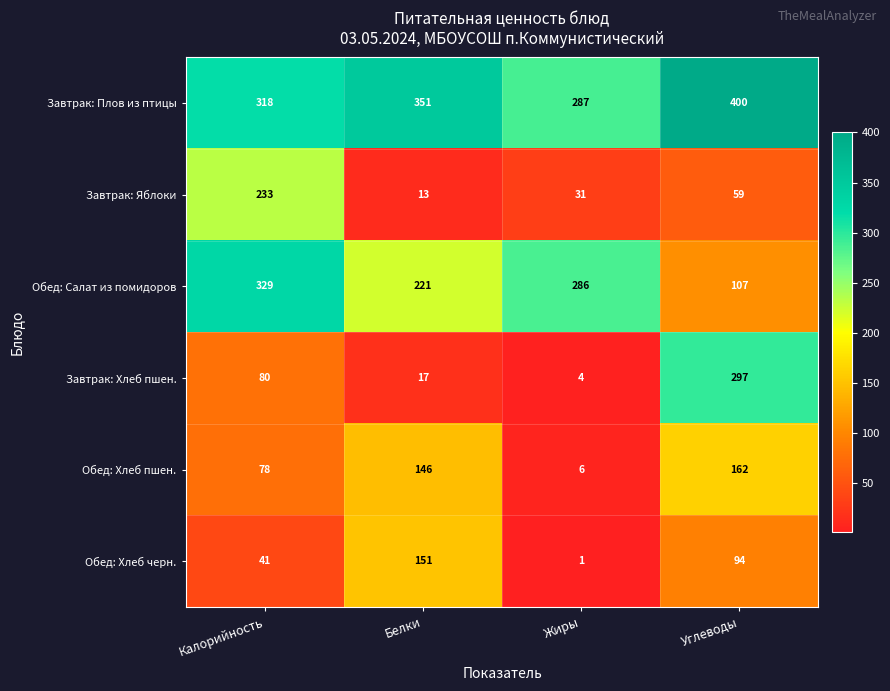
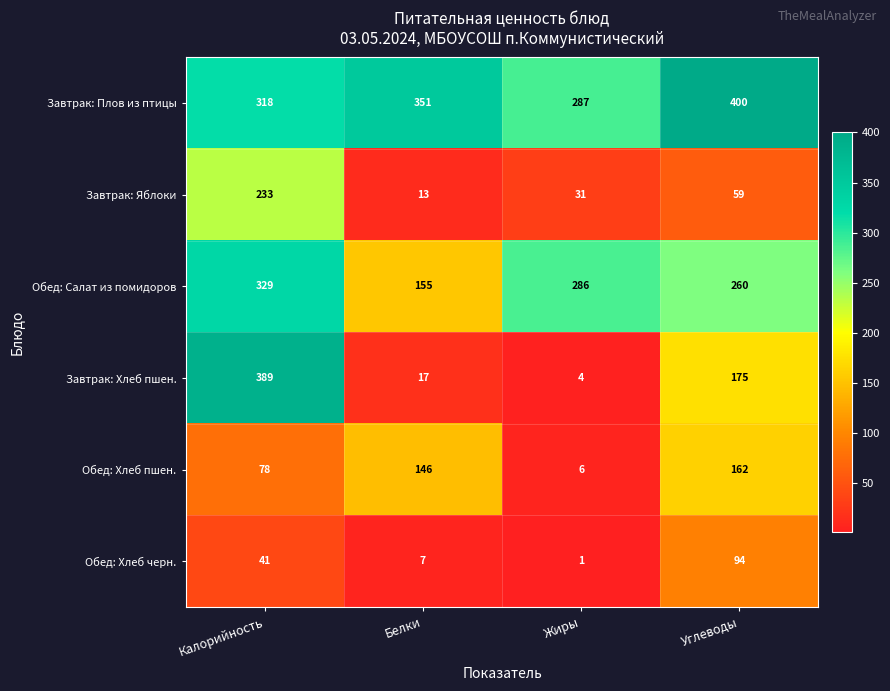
Обед: Салат из помидоров, Белки: 221 -> 155
Обед: Салат из помидоров, Углеводы: 107 -> 260
Завтрак: Хлеб пшен., Калорийность: 80 -> 389
Завтрак: Хлеб пшен., Углеводы: 297 -> 175
Обед: Хлеб черн., Белки: 151 -> 7
